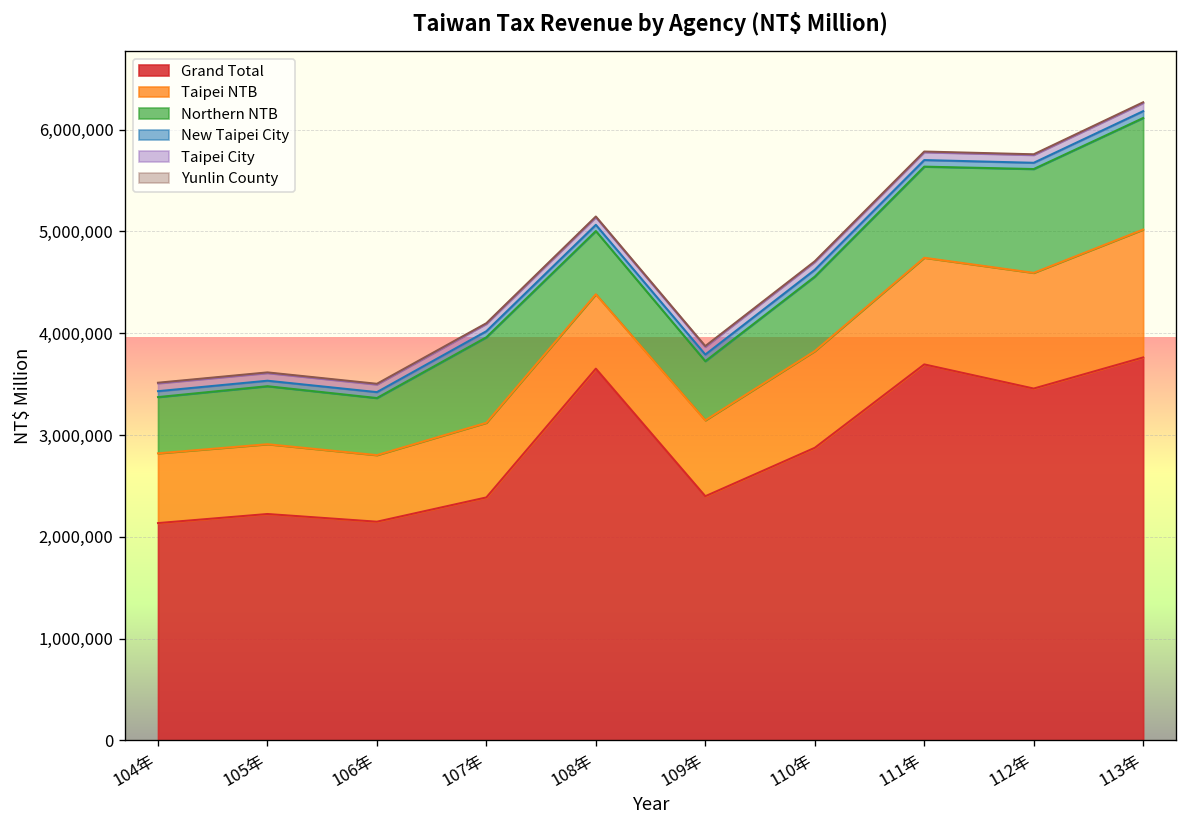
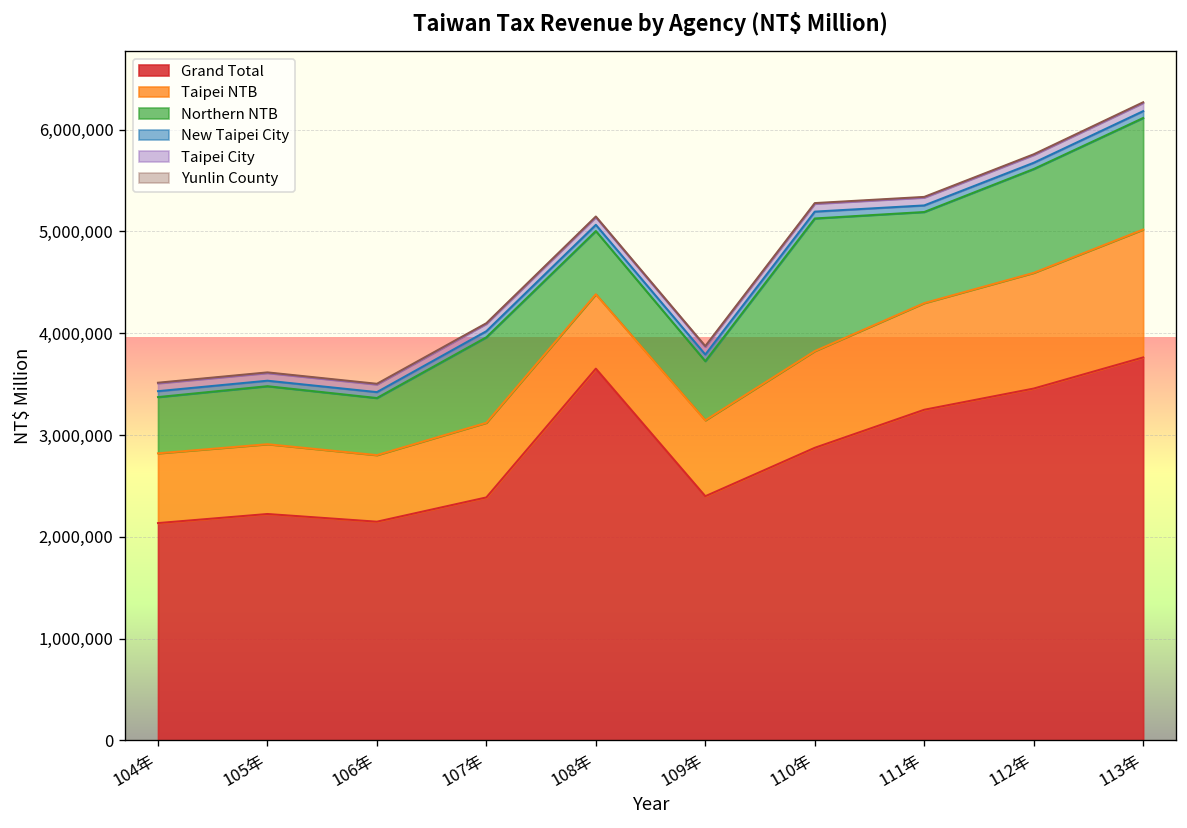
Northern NTB, 110年: 700,000 -> 1,300,000
Grand Total, 111年: 3,700,000 -> 3,200,000
